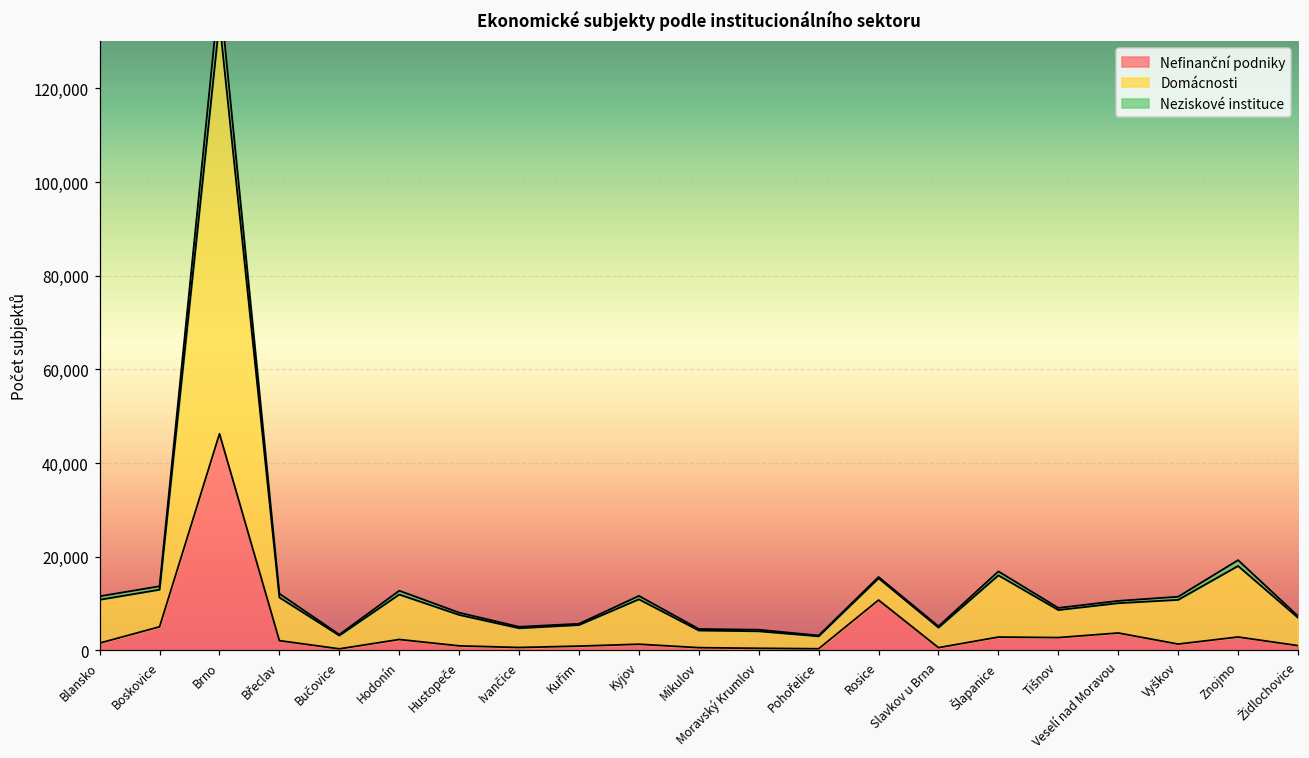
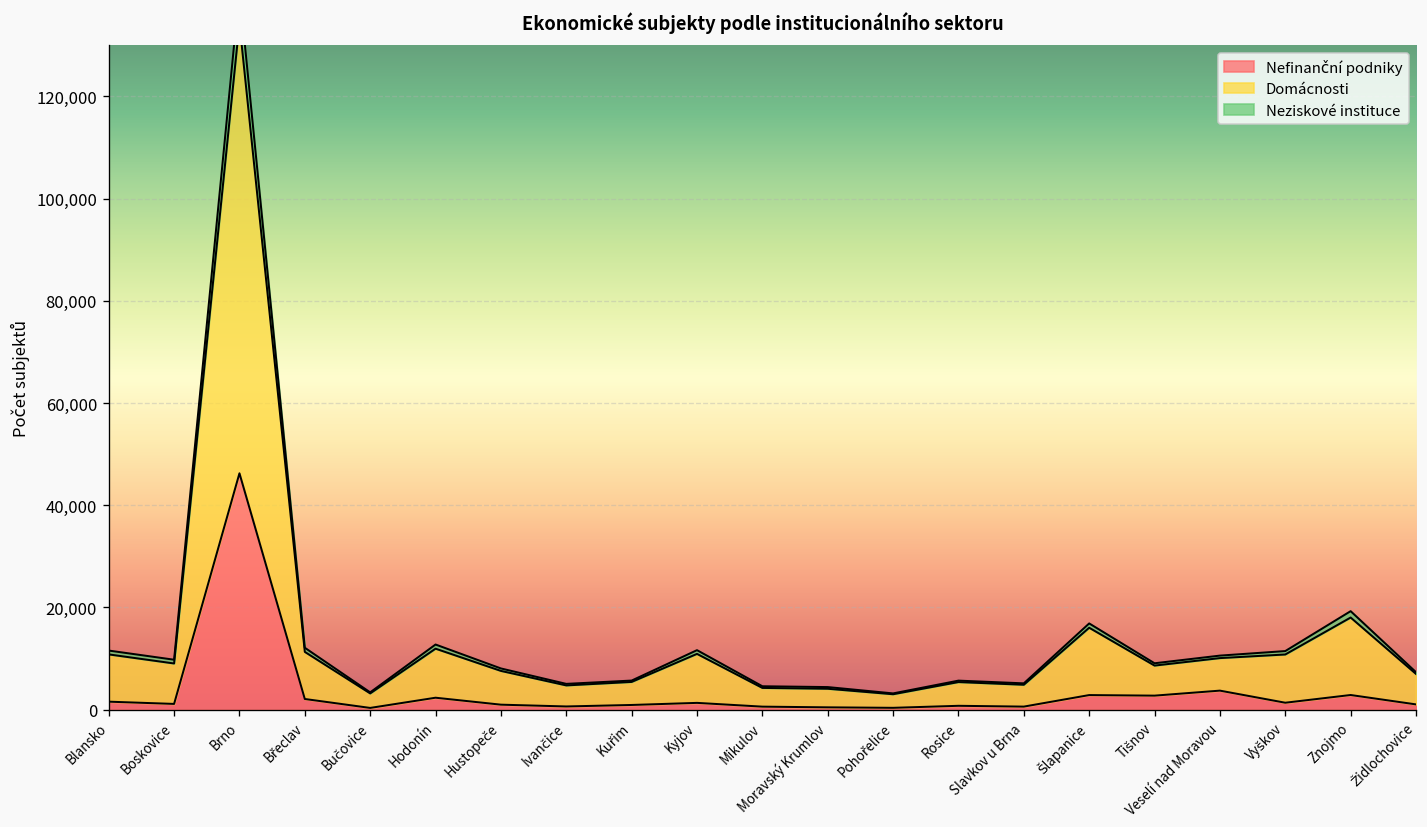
Nefinanční podniky, Boskovice: 5,000 -> 1,000
Nefinanční podniky, Rosice: 11,000 -> 1,000
